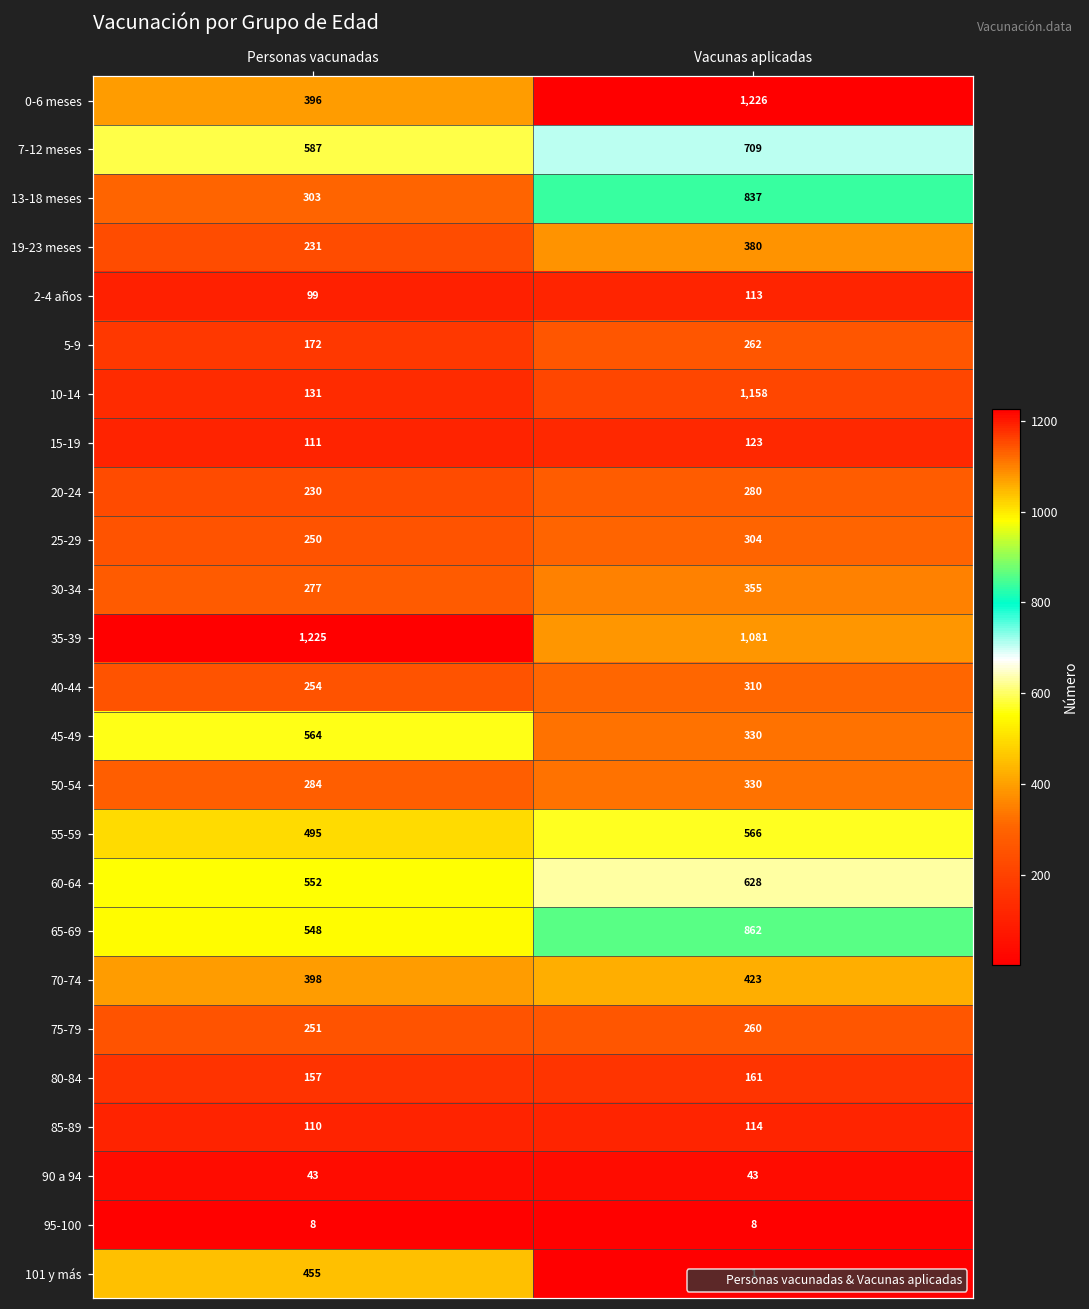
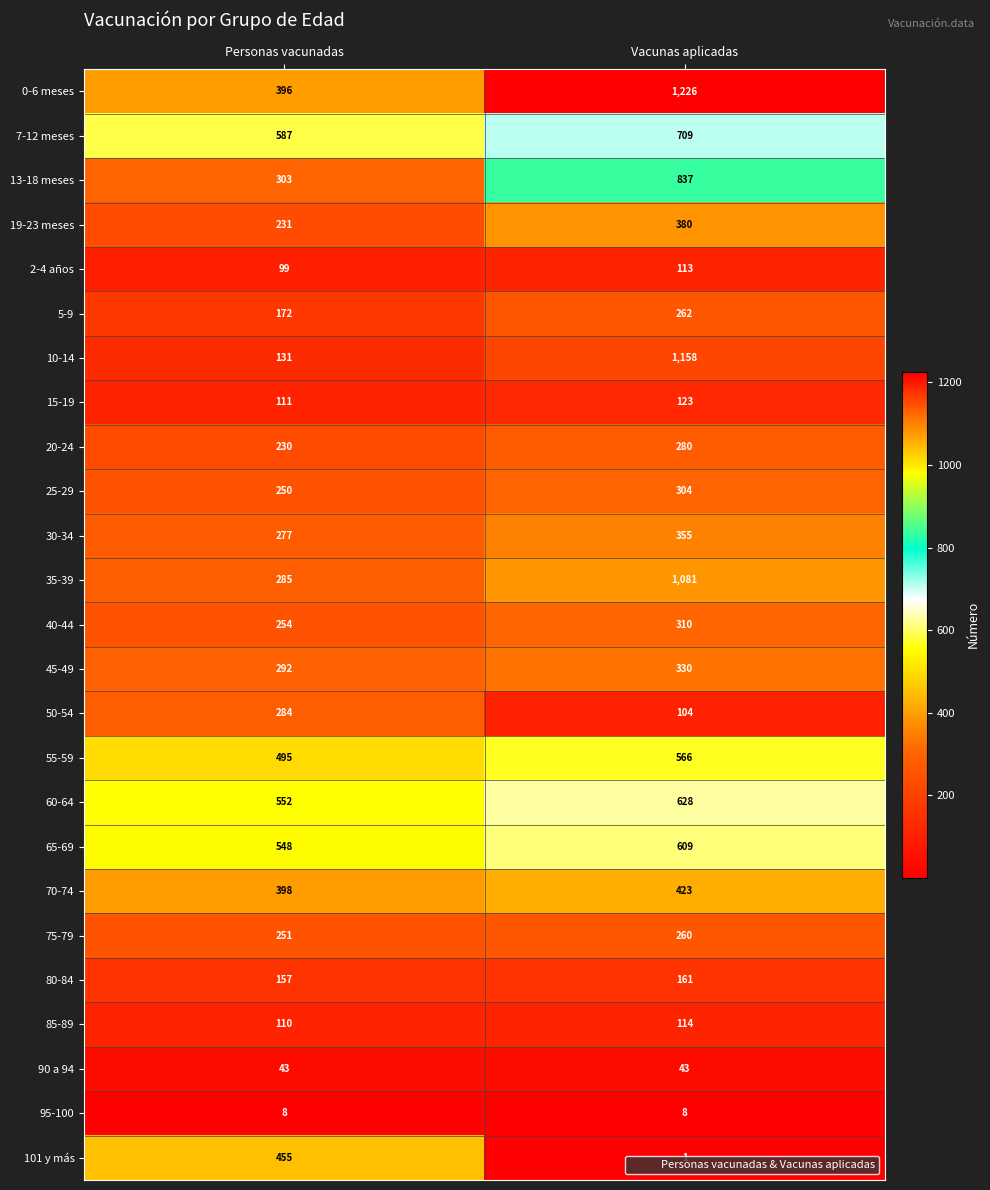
35-39, Personas vacunadas: 1,225 -> 285
45-49, Personas vacunadas: 564 -> 292
50-54, Vacunas aplicadas: 330 -> 104
65-69, Vacunas aplicadas: 862 -> 609
